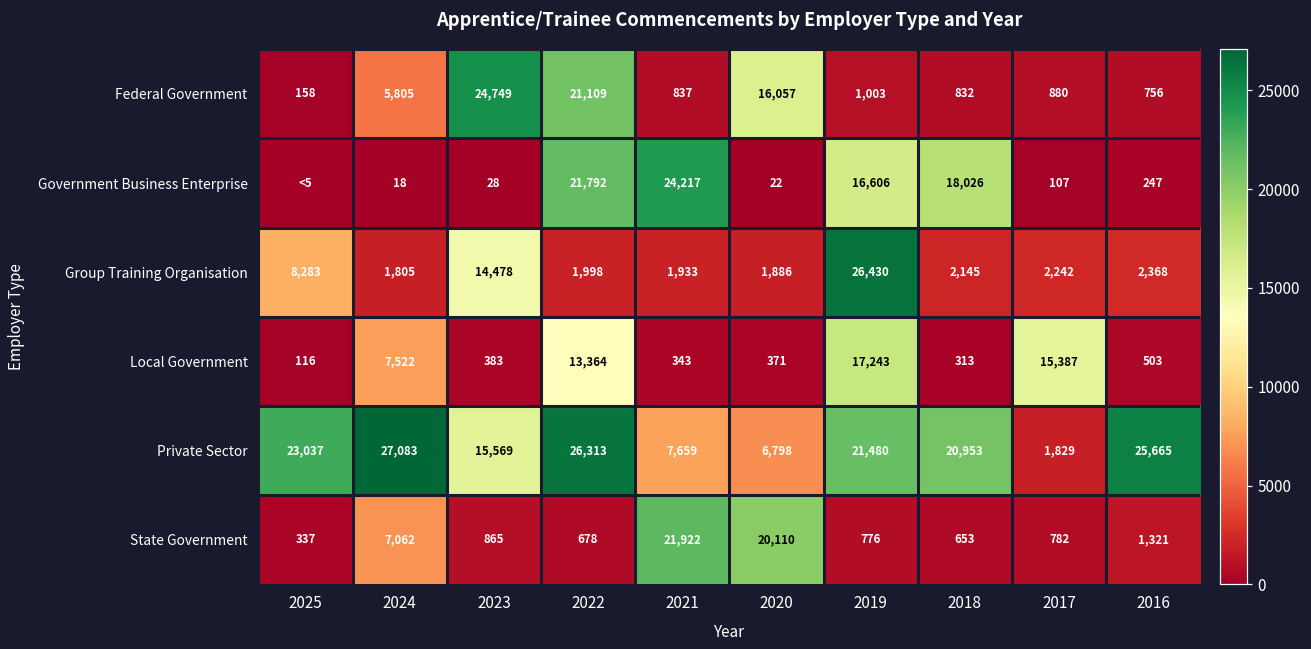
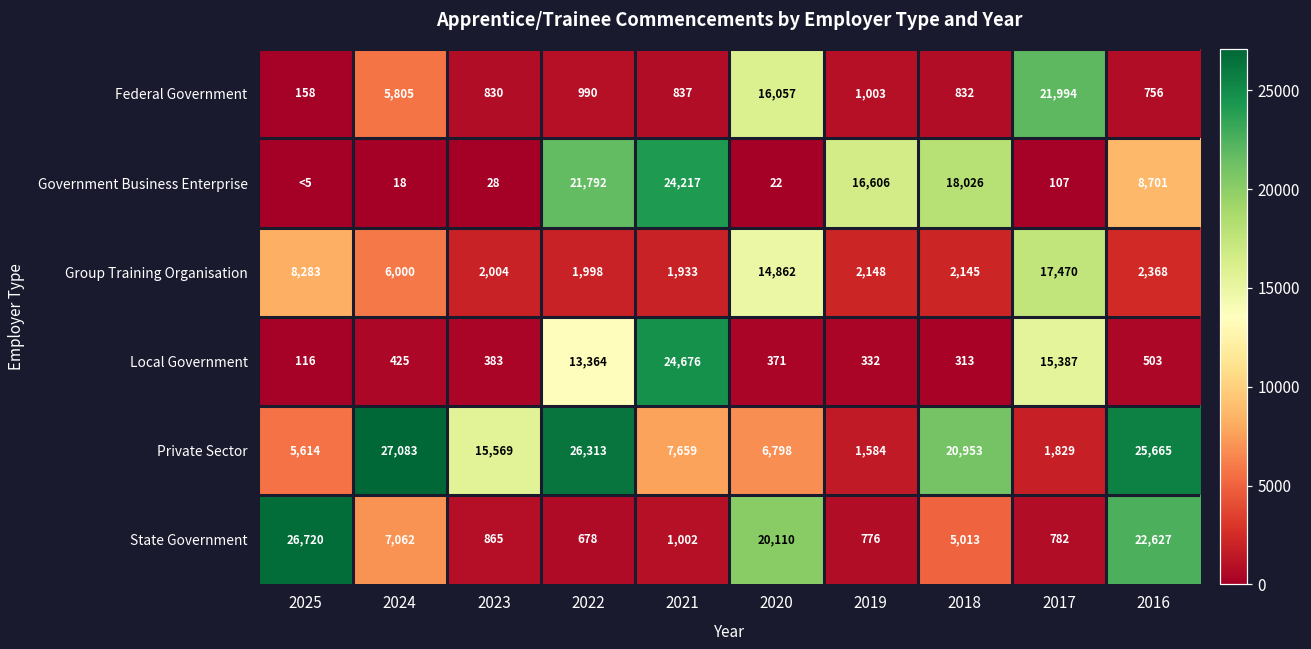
Federal Government, 2023: 24,749 -> 830
Federal Government, 2022: 21,109 -> 990
Federal Government, 2017: 880 -> 21,994
Government Business Enterprise, 2016: 247 -> 8,701
Group Training Organisation, 2024: 1,805 -> 6,000
Group Training Organisation, 2023: 14,478 -> 2,004
Group Training Organisation, 2020: 1,886 -> 14,862
Group Training Organisation, 2019: 26,430 -> 2,148
Group Training Organisation, 2017: 2,242 -> 17,470
Local Government, 2024: 7,522 -> 425
Local Government, 2021: 343 -> 24,676
Local Government, 2019: 17,243 -> 332
Private Sector, 2025: 23,037 -> 5,614
Private Sector, 2019: 21,480 -> 1,584
State Government, 2025: 337 -> 26,720
State Government, 2021: 21,922 -> 1,002
State Government, 2018: 653 -> 5,013
State Government, 2016: 1,321 -> 22,627
